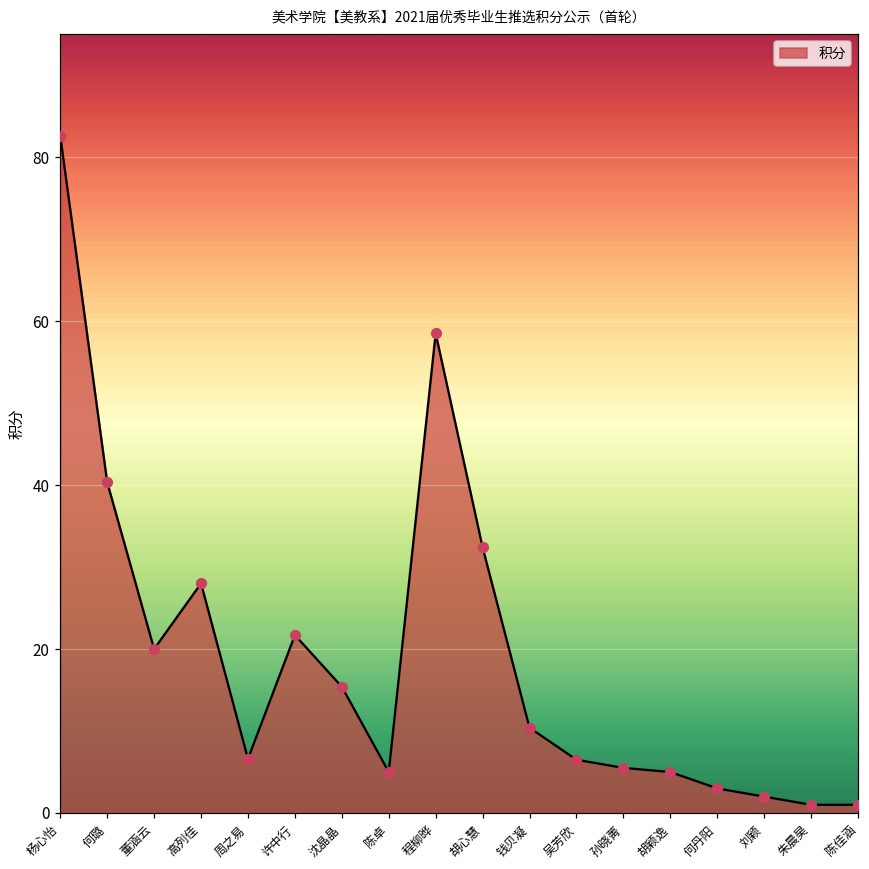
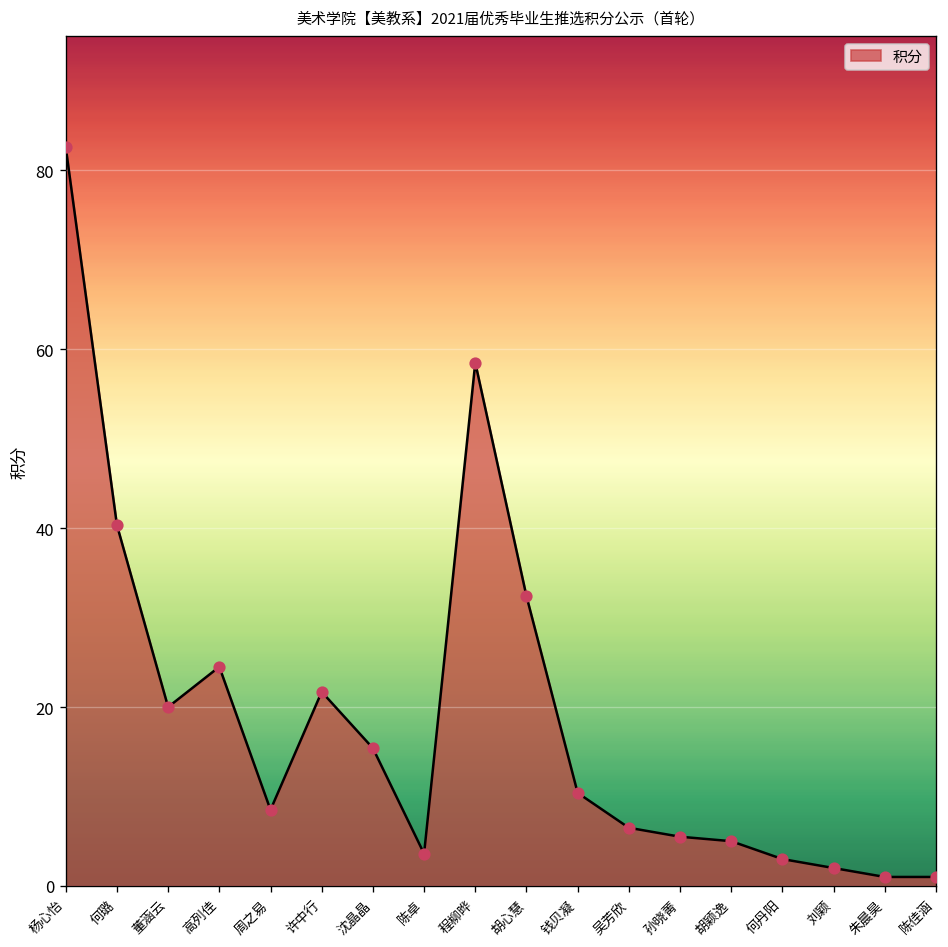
高列佳: 28 -> 25
周之易: 7 -> 9
陈卓: 5 -> 4
